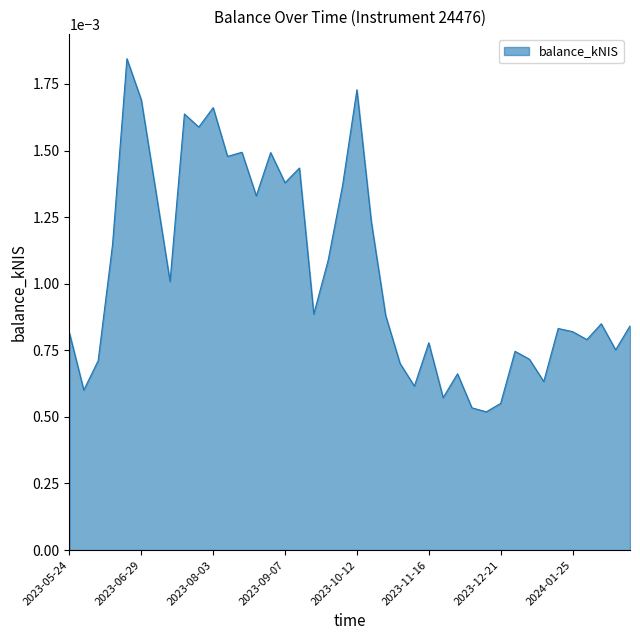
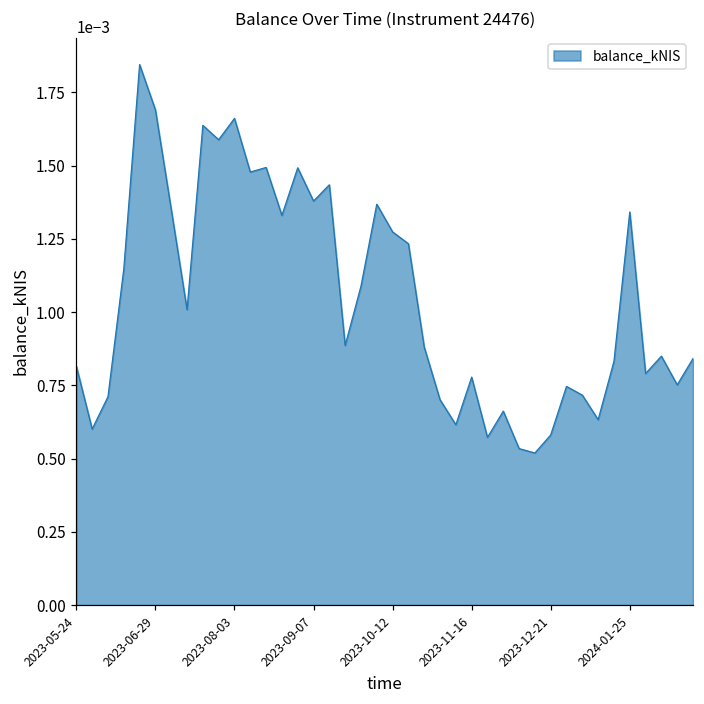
2023-10-12: 0.00173 -> 0.00127
2023-12-21: 0.00055 -> 0.00058
2024-01-25: 0.00082 -> 0.00134
